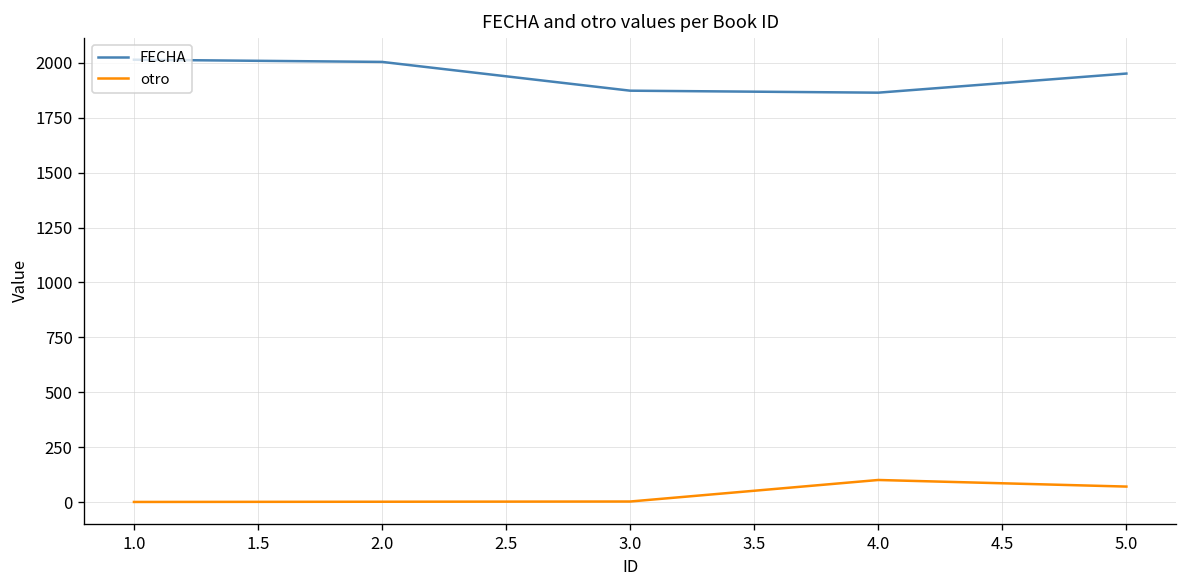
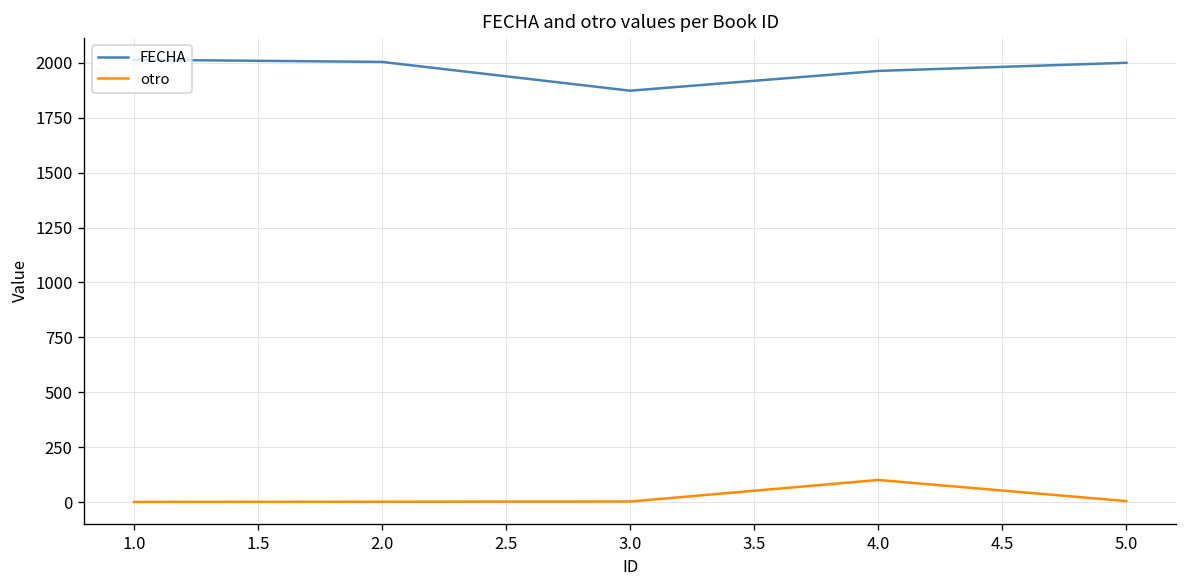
FECHA, 4.0: 1860 -> 1960
FECHA, 5.0: 1950 -> 2000
otro, 5.0: 70 -> 10
